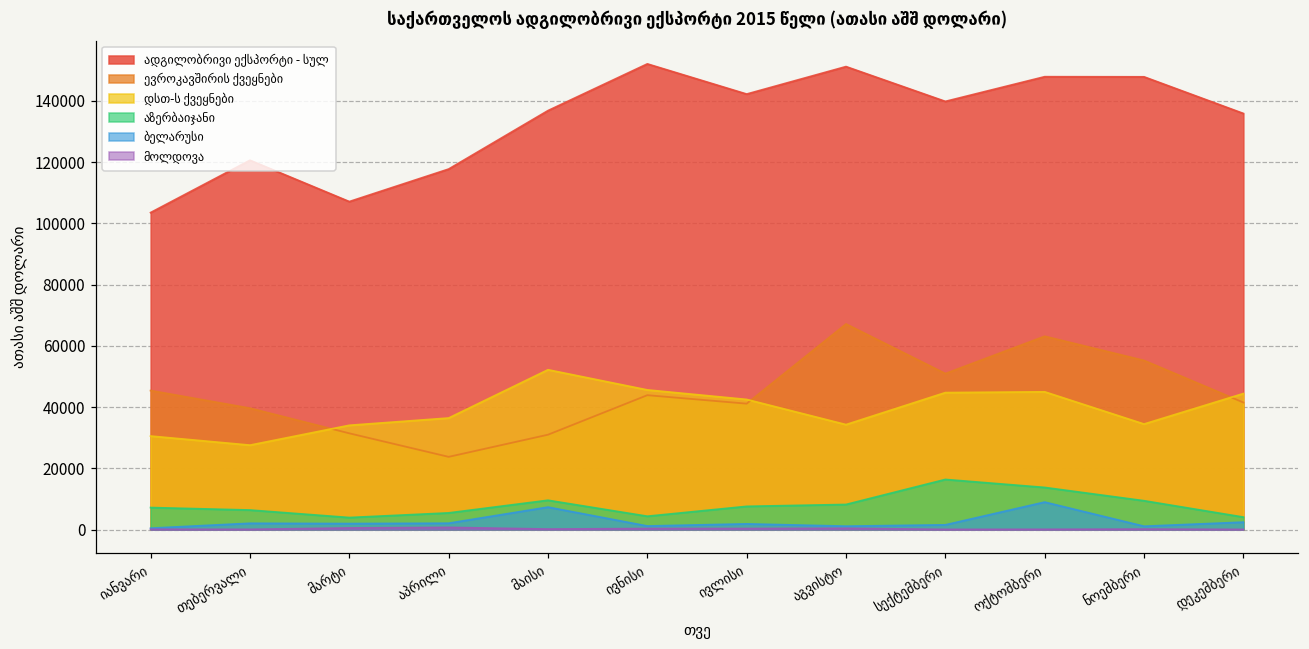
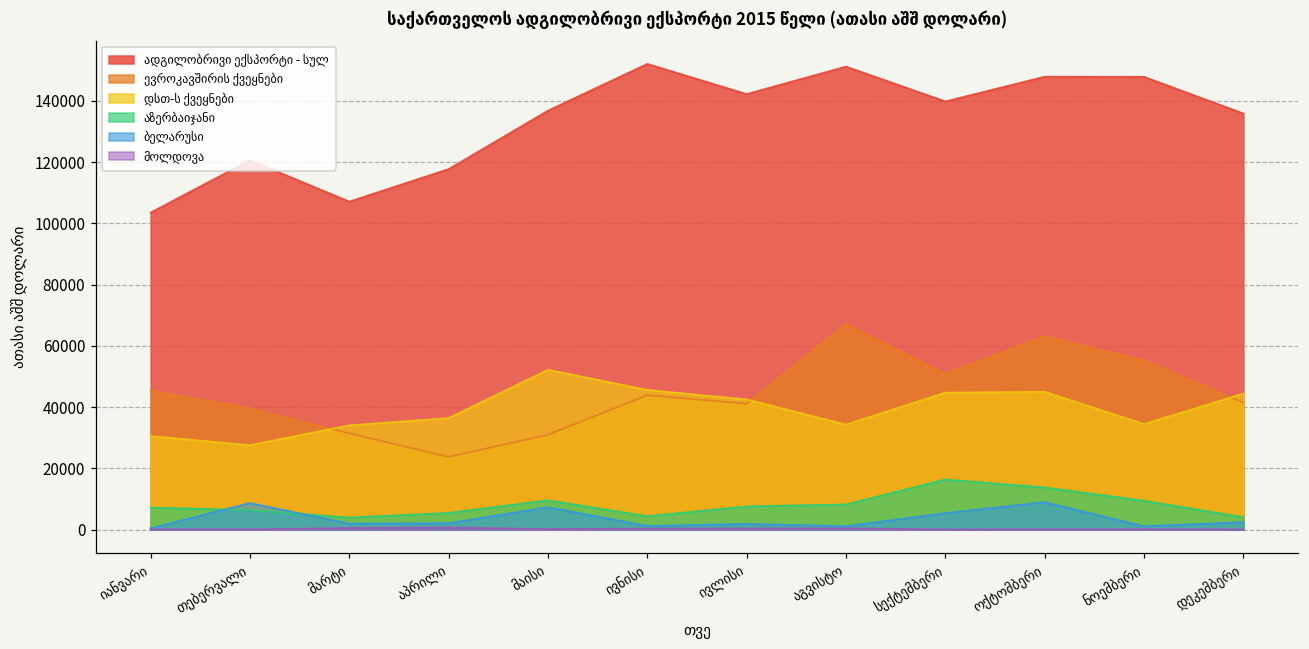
ბელარუსი, თებერვალი: 2000 -> 9000
ბელარუსი, სექტემბერი: 2000 -> 5000
